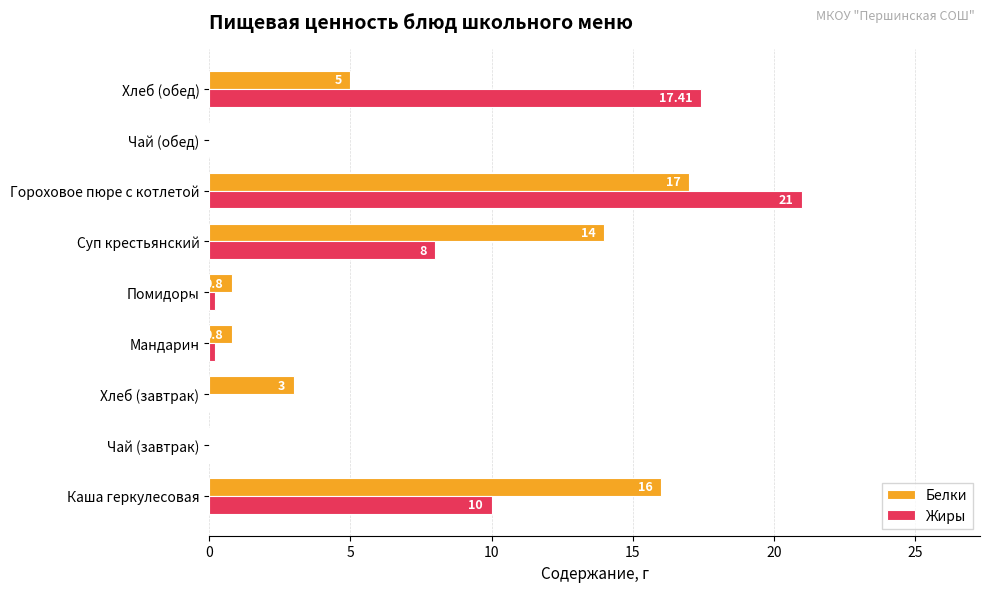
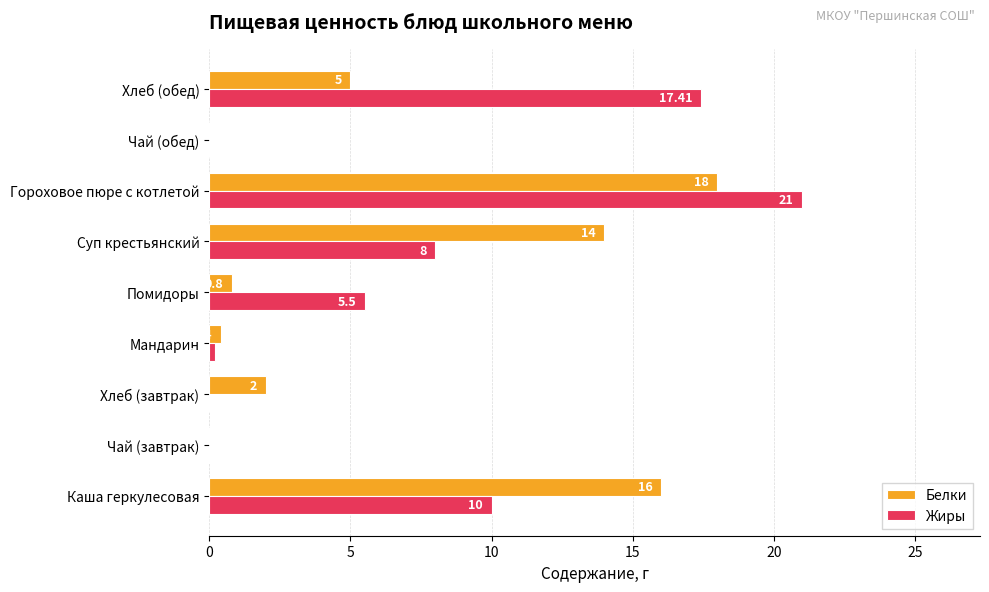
Белки, Гороховое пюре с котлетой: 17 -> 18
Жиры, Помидоры: 0.2 -> 5.5
Белки, Мандарин: 0.8 -> 0.4
Белки, Хлеб (завтрак): 3 -> 2
